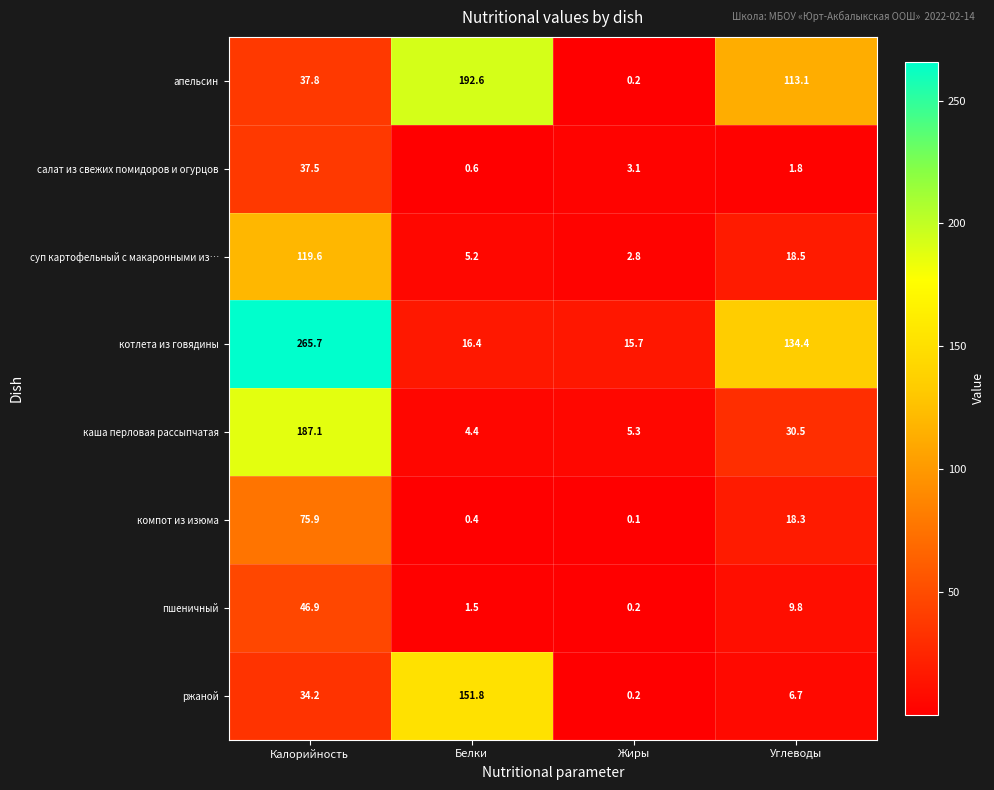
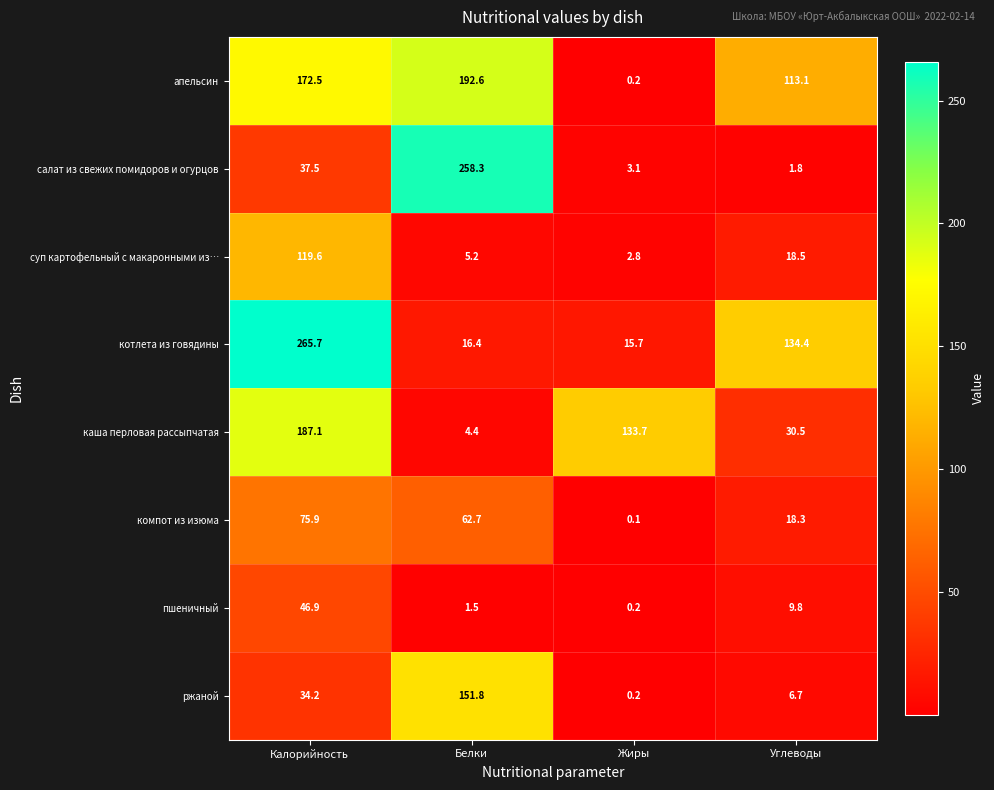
апельсин, Калорийность: 37.8 -> 172.5
салат из свежих помидоров и огурцов, Белки: 0.6 -> 258.3
каша перловая рассыпчатая, Жиры: 5.3 -> 133.7
компот из изюма, Белки: 0.4 -> 62.7
